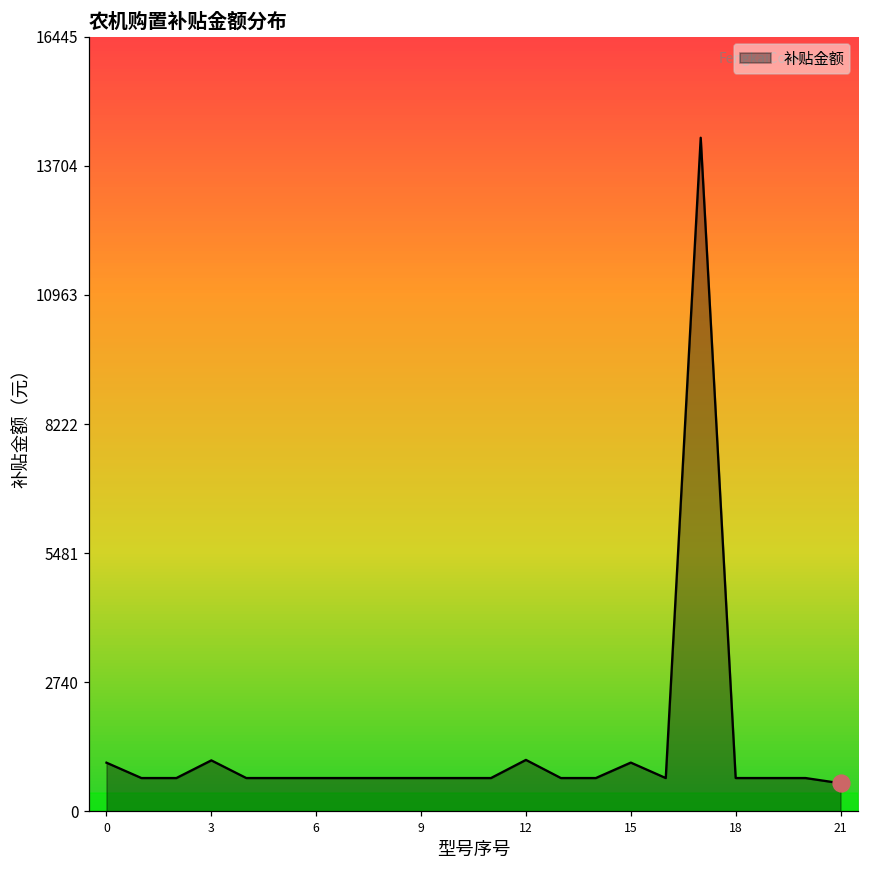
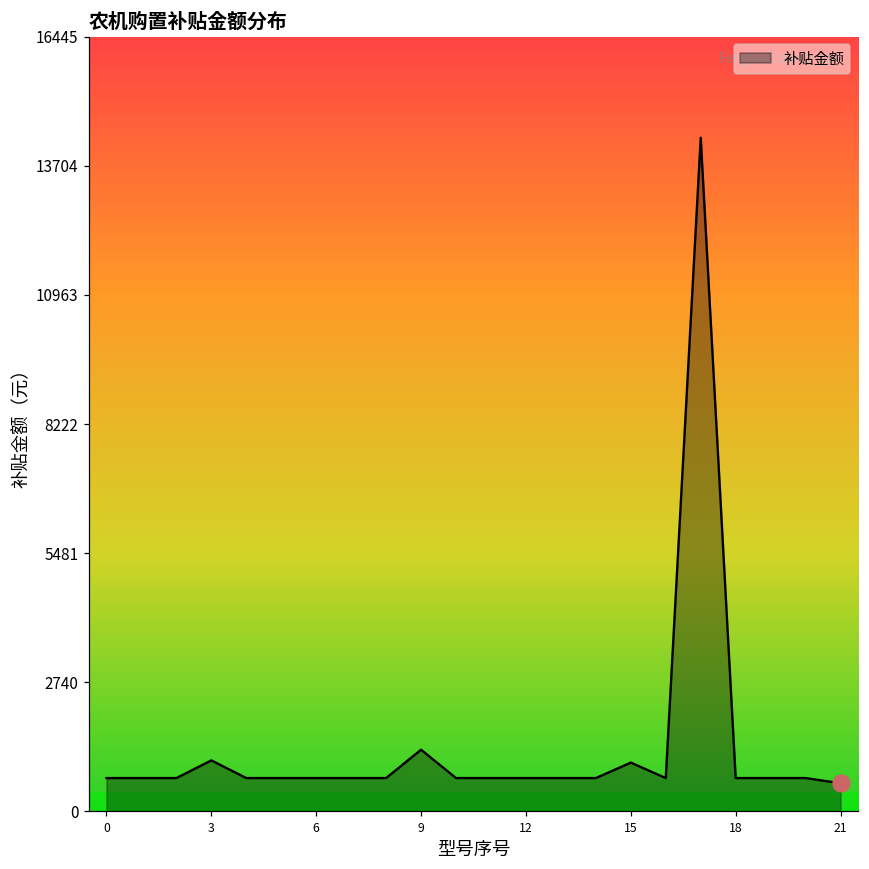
补贴金额, 0: 1000 -> 700
补贴金额, 9: 700 -> 1300
补贴金额, 12: 1100 -> 700
